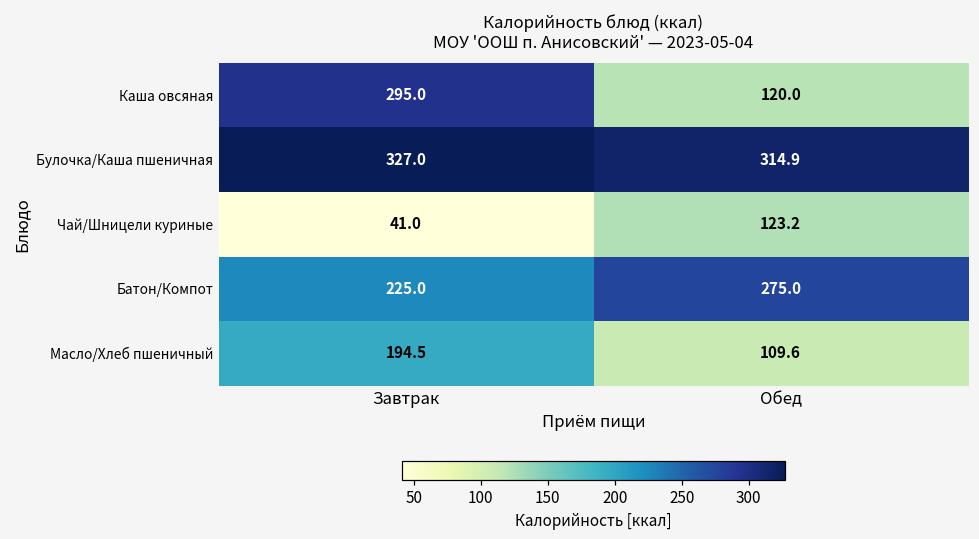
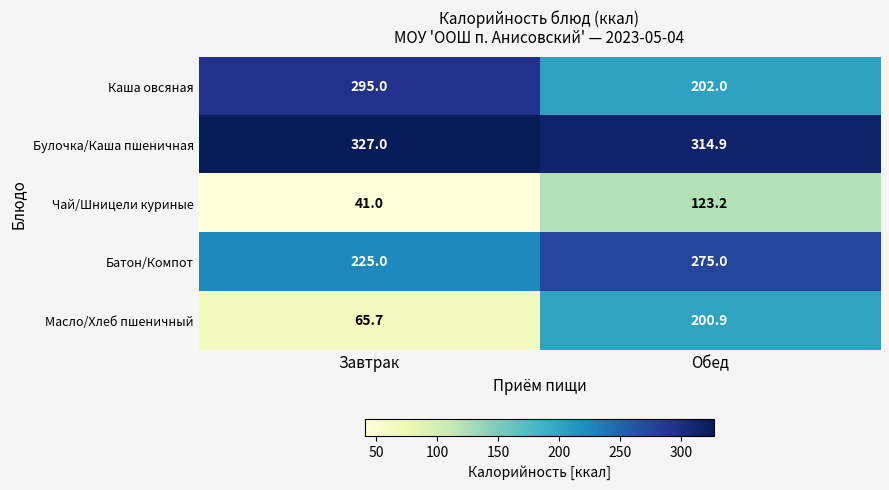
Каша овсяная, Обед: 120.0 -> 202.0
Масло/Хлеб пшеничный, Завтрак: 194.5 -> 65.7
Масло/Хлеб пшеничный, Обед: 109.6 -> 200.9
